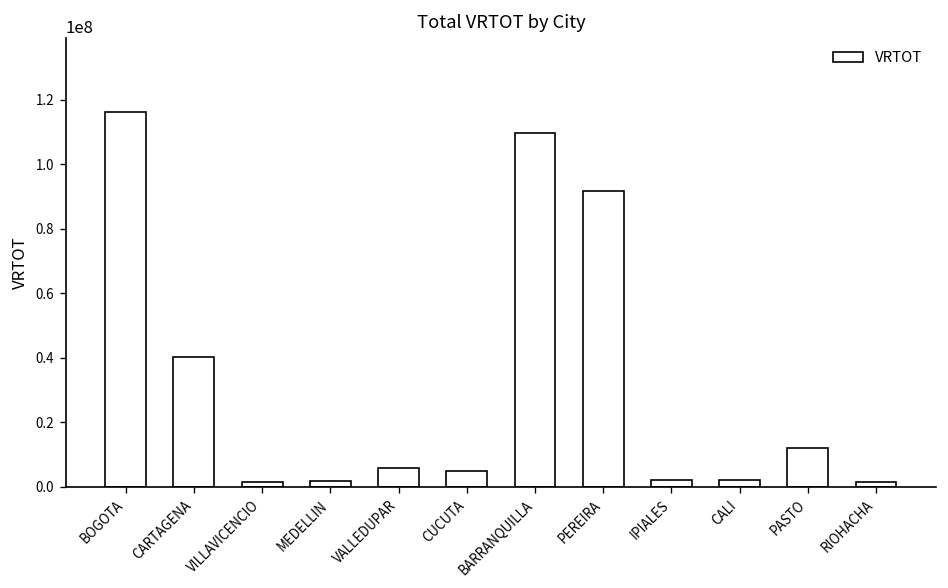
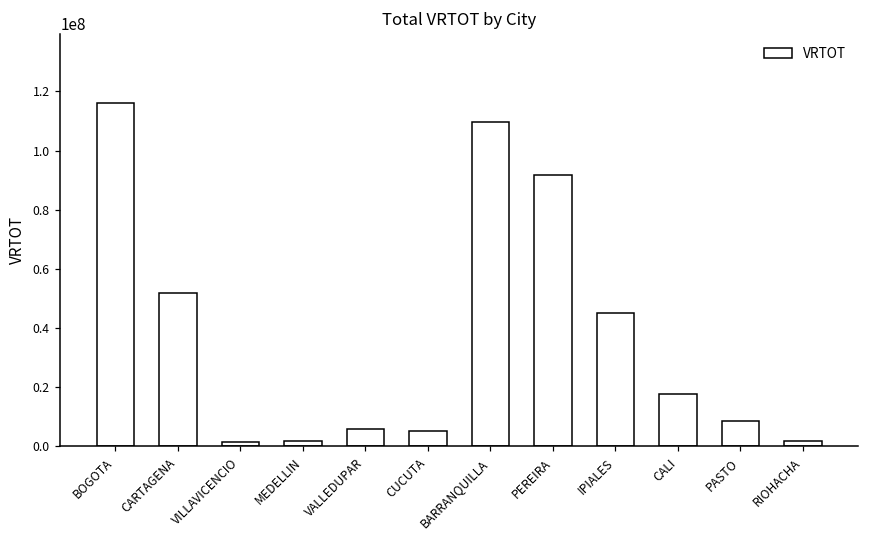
CARTAGENA: 40000000 -> 52000000
IPIALES: 2000000 -> 45000000
CALI: 2000000 -> 18000000
PASTO: 12000000 -> 9000000
